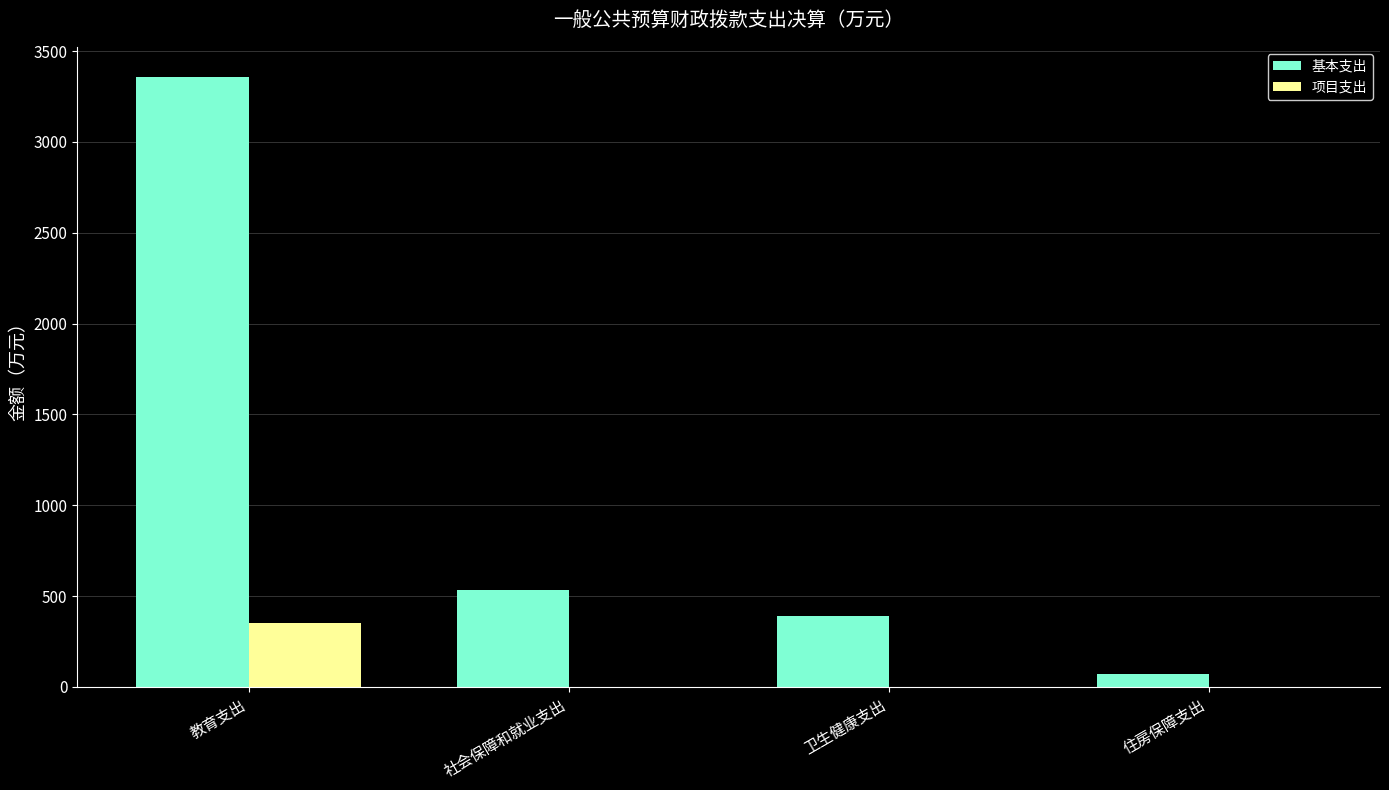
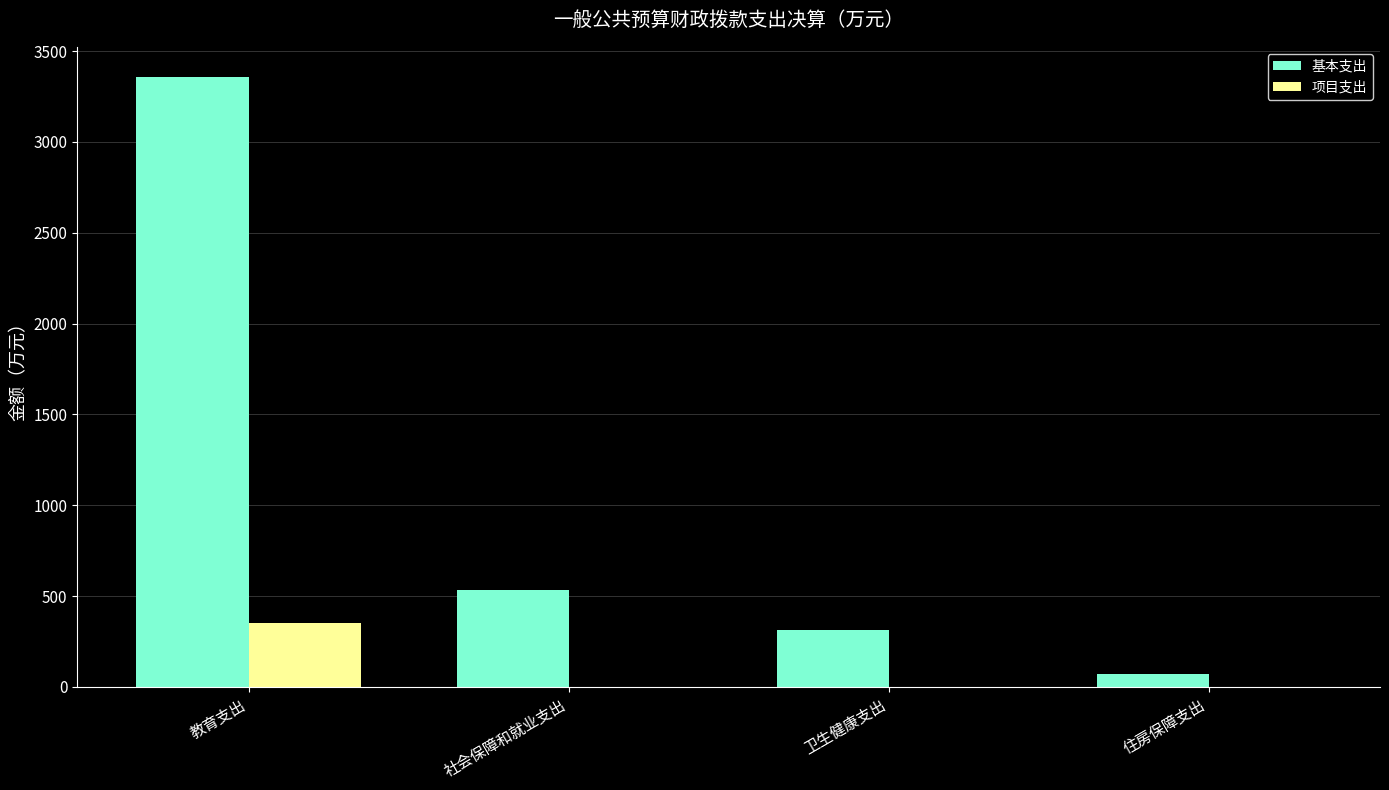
基本支出, 卫生健康支出: 390 -> 310
